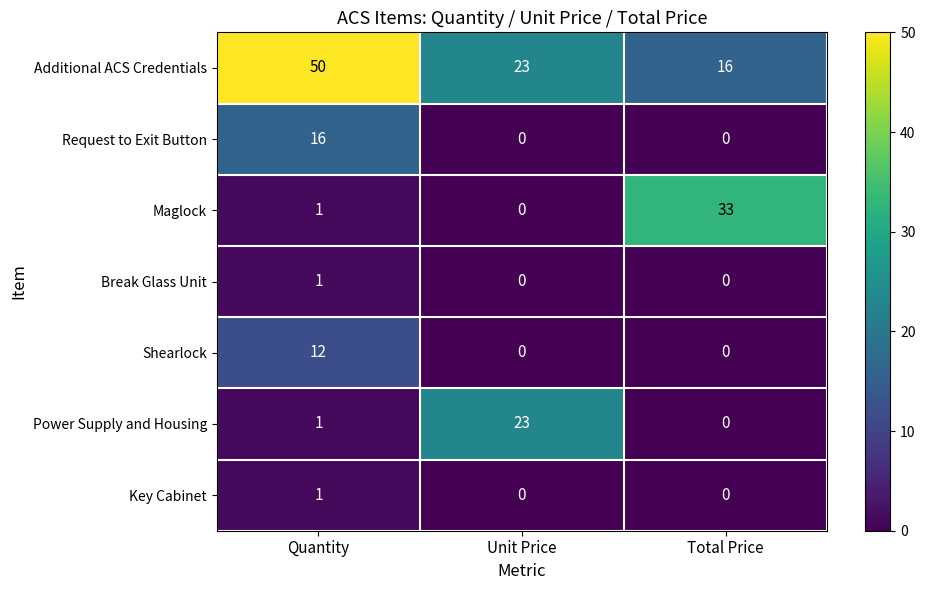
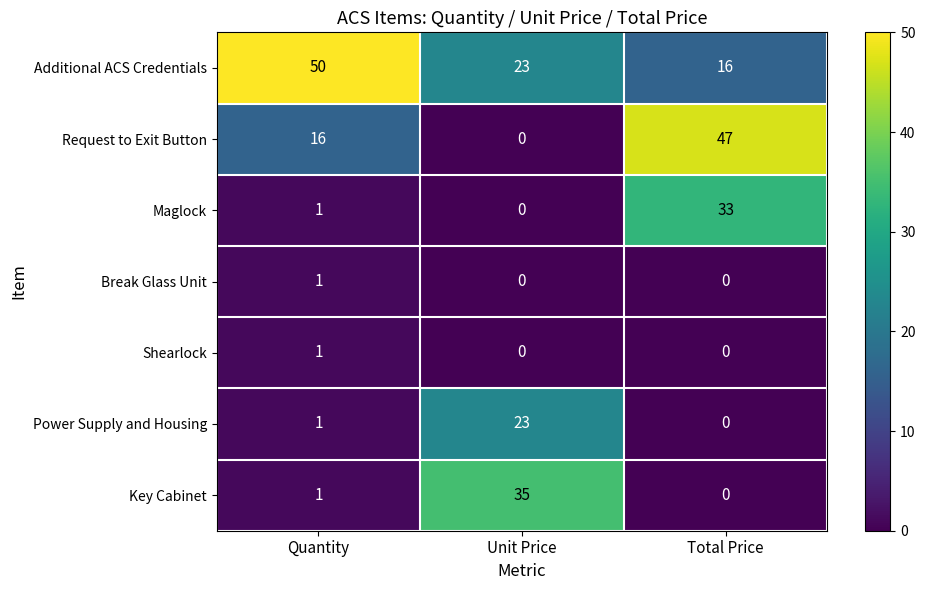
Request to Exit Button, Total Price: 0 -> 47
Shearlock, Quantity: 12 -> 1
Key Cabinet, Unit Price: 0 -> 35
